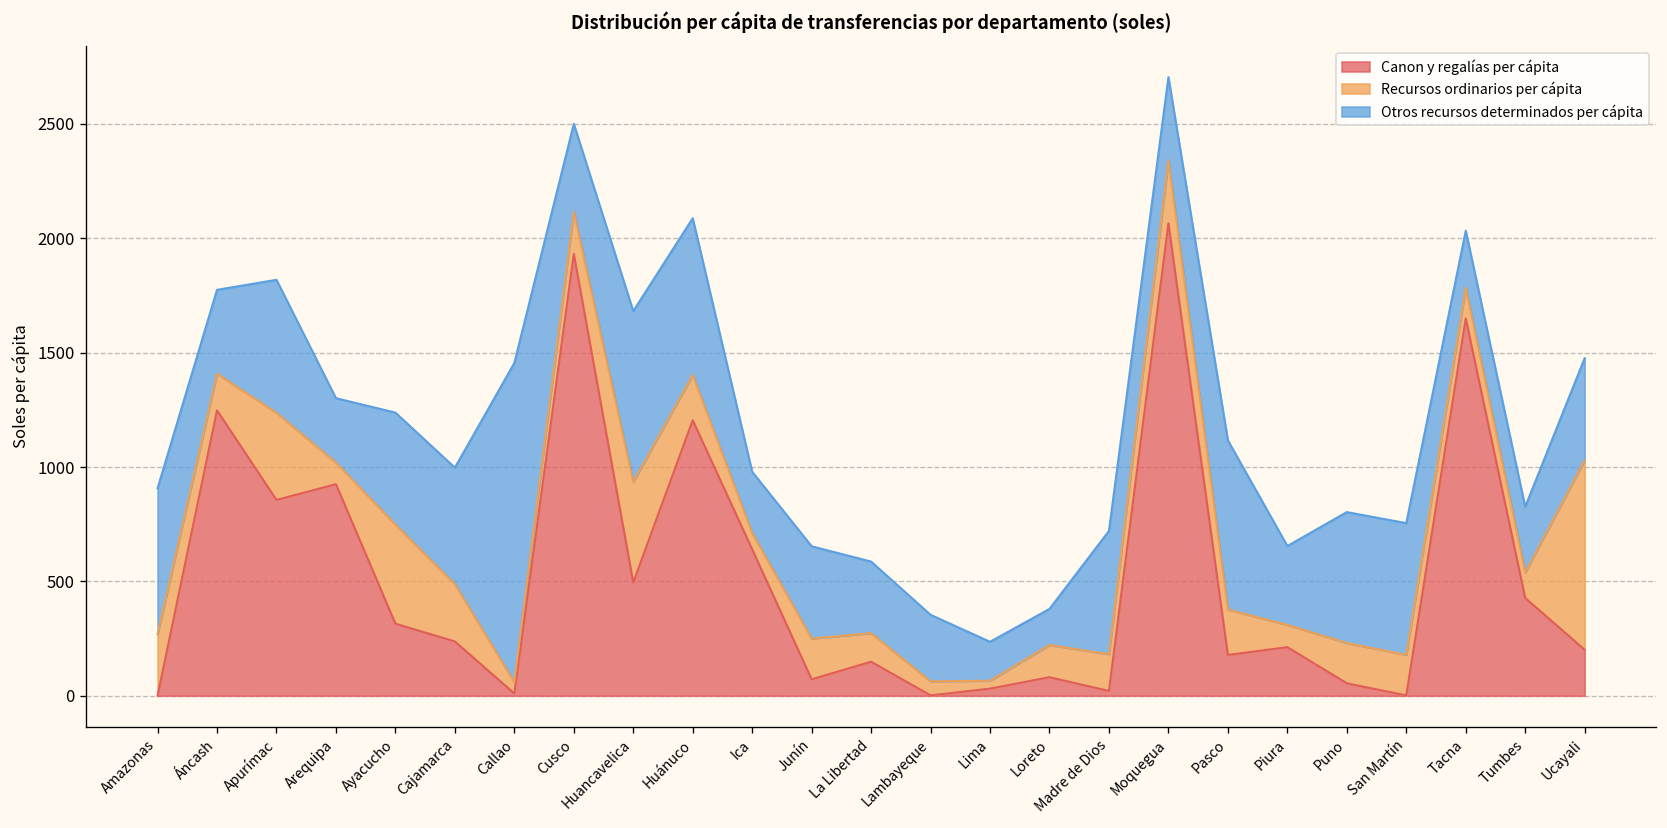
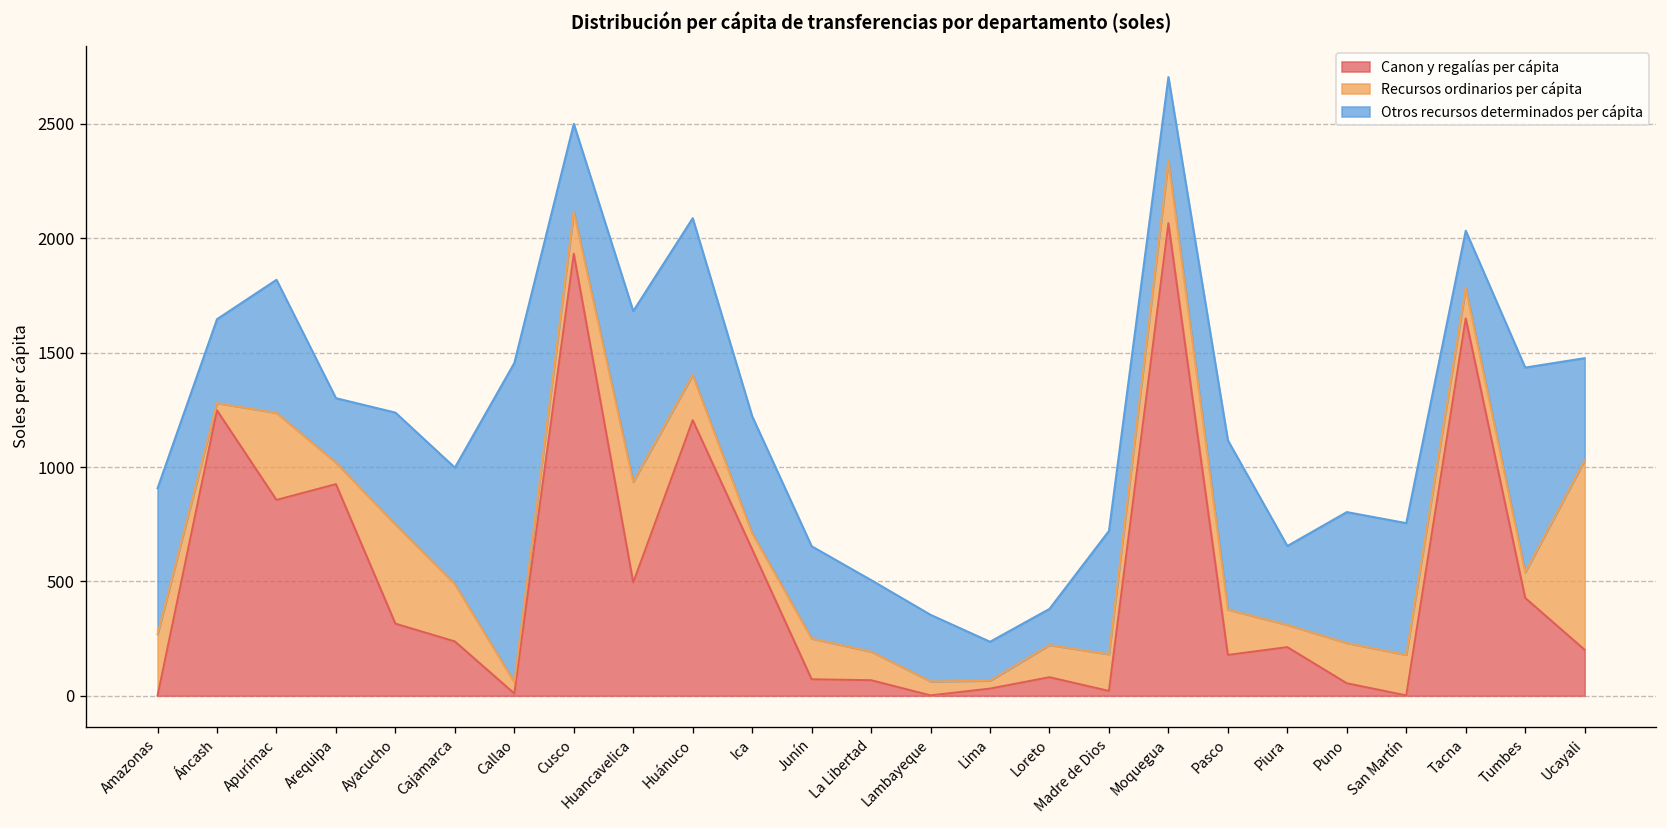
Recursos ordinarios per cápita, Áncash: 160 -> 30
Otros recursos determinados per cápita, Ica: 270 -> 510
Canon y regalías per cápita, La Libertad: 150 -> 70
Otros recursos determinados per cápita, Tumbes: 290 -> 900
